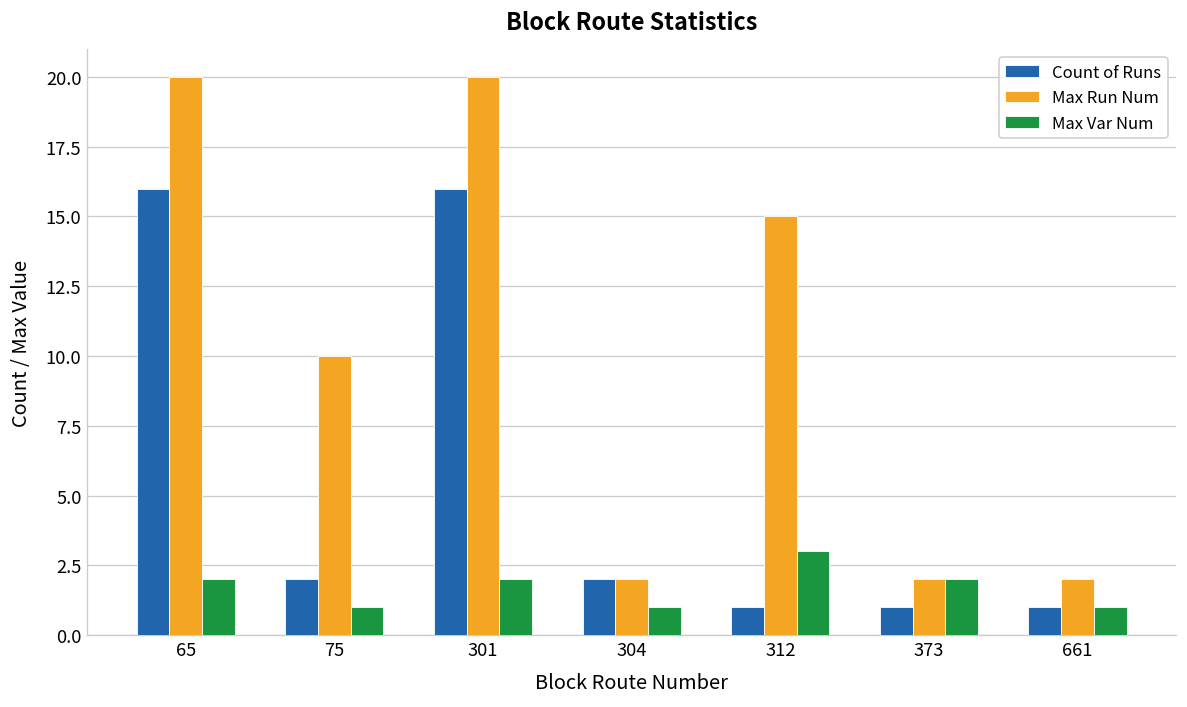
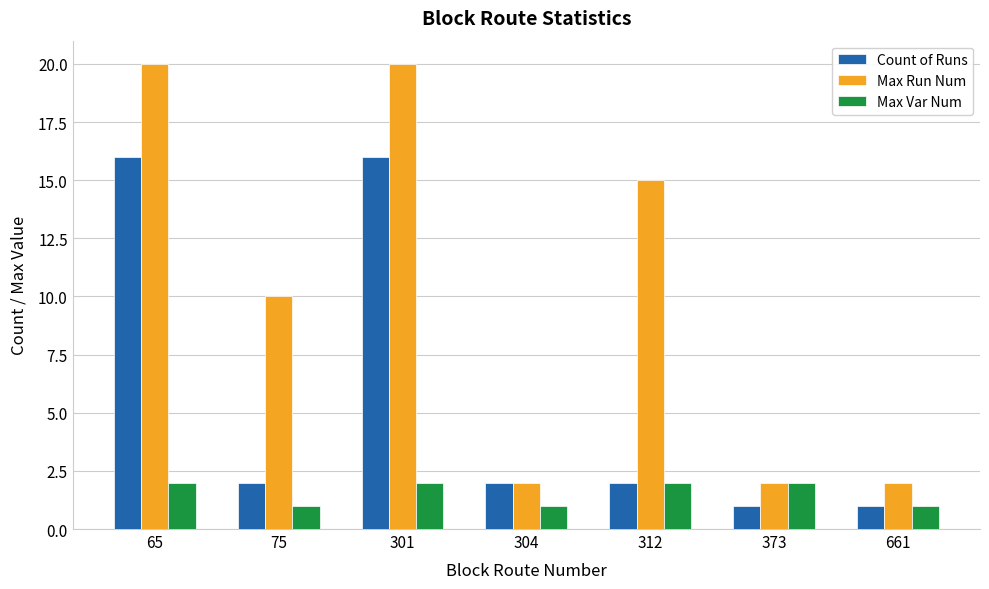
Count of Runs, 312: 1 -> 2
Max Var Num, 312: 3 -> 2
